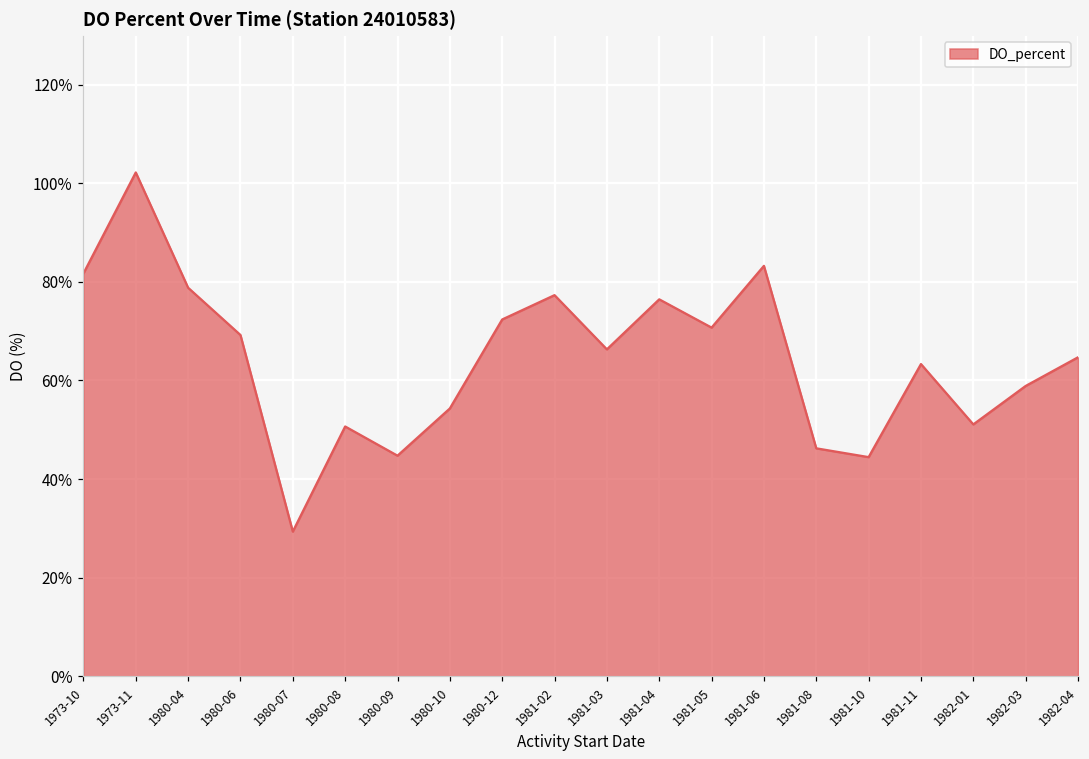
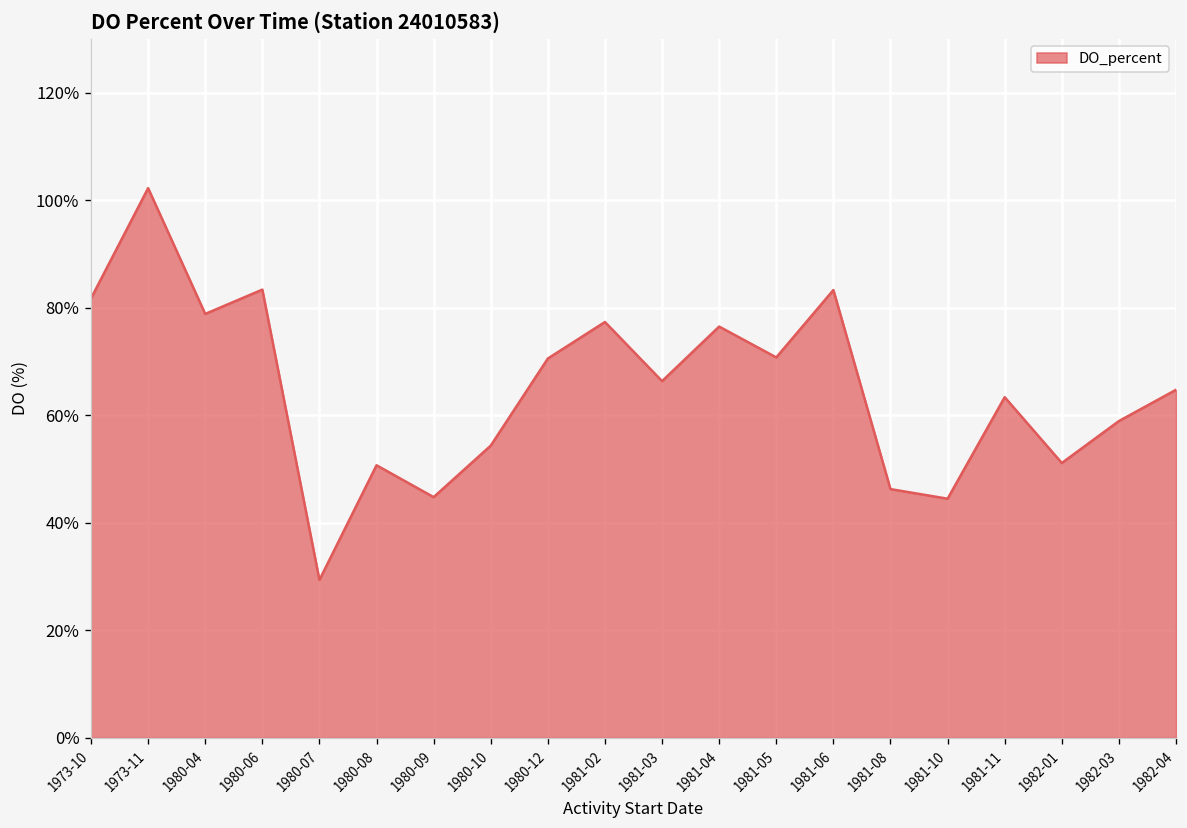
1980-06: 69% -> 83%
1980-12: 72% -> 71%
